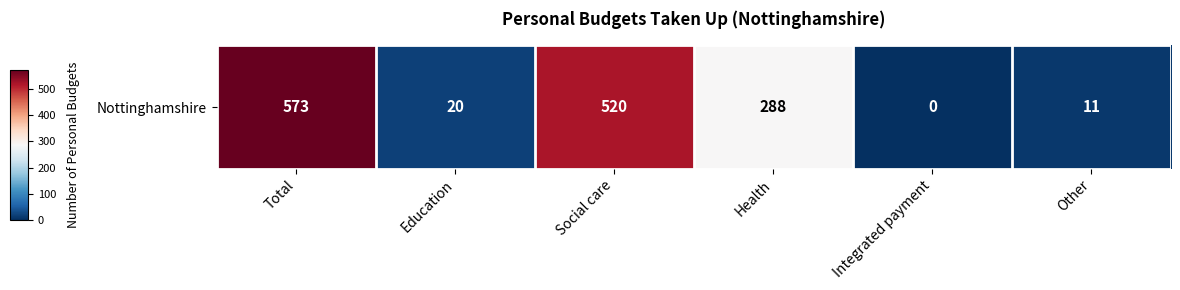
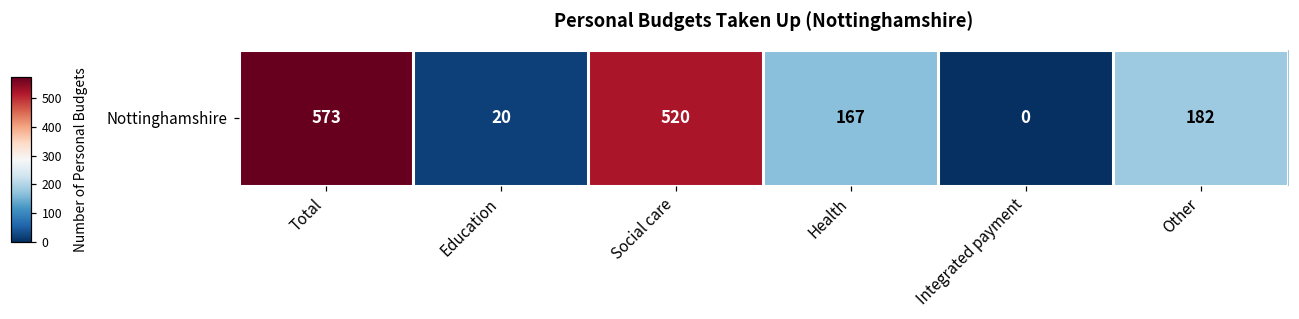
Nottinghamshire, Health: 288 -> 167
Nottinghamshire, Other: 11 -> 182
